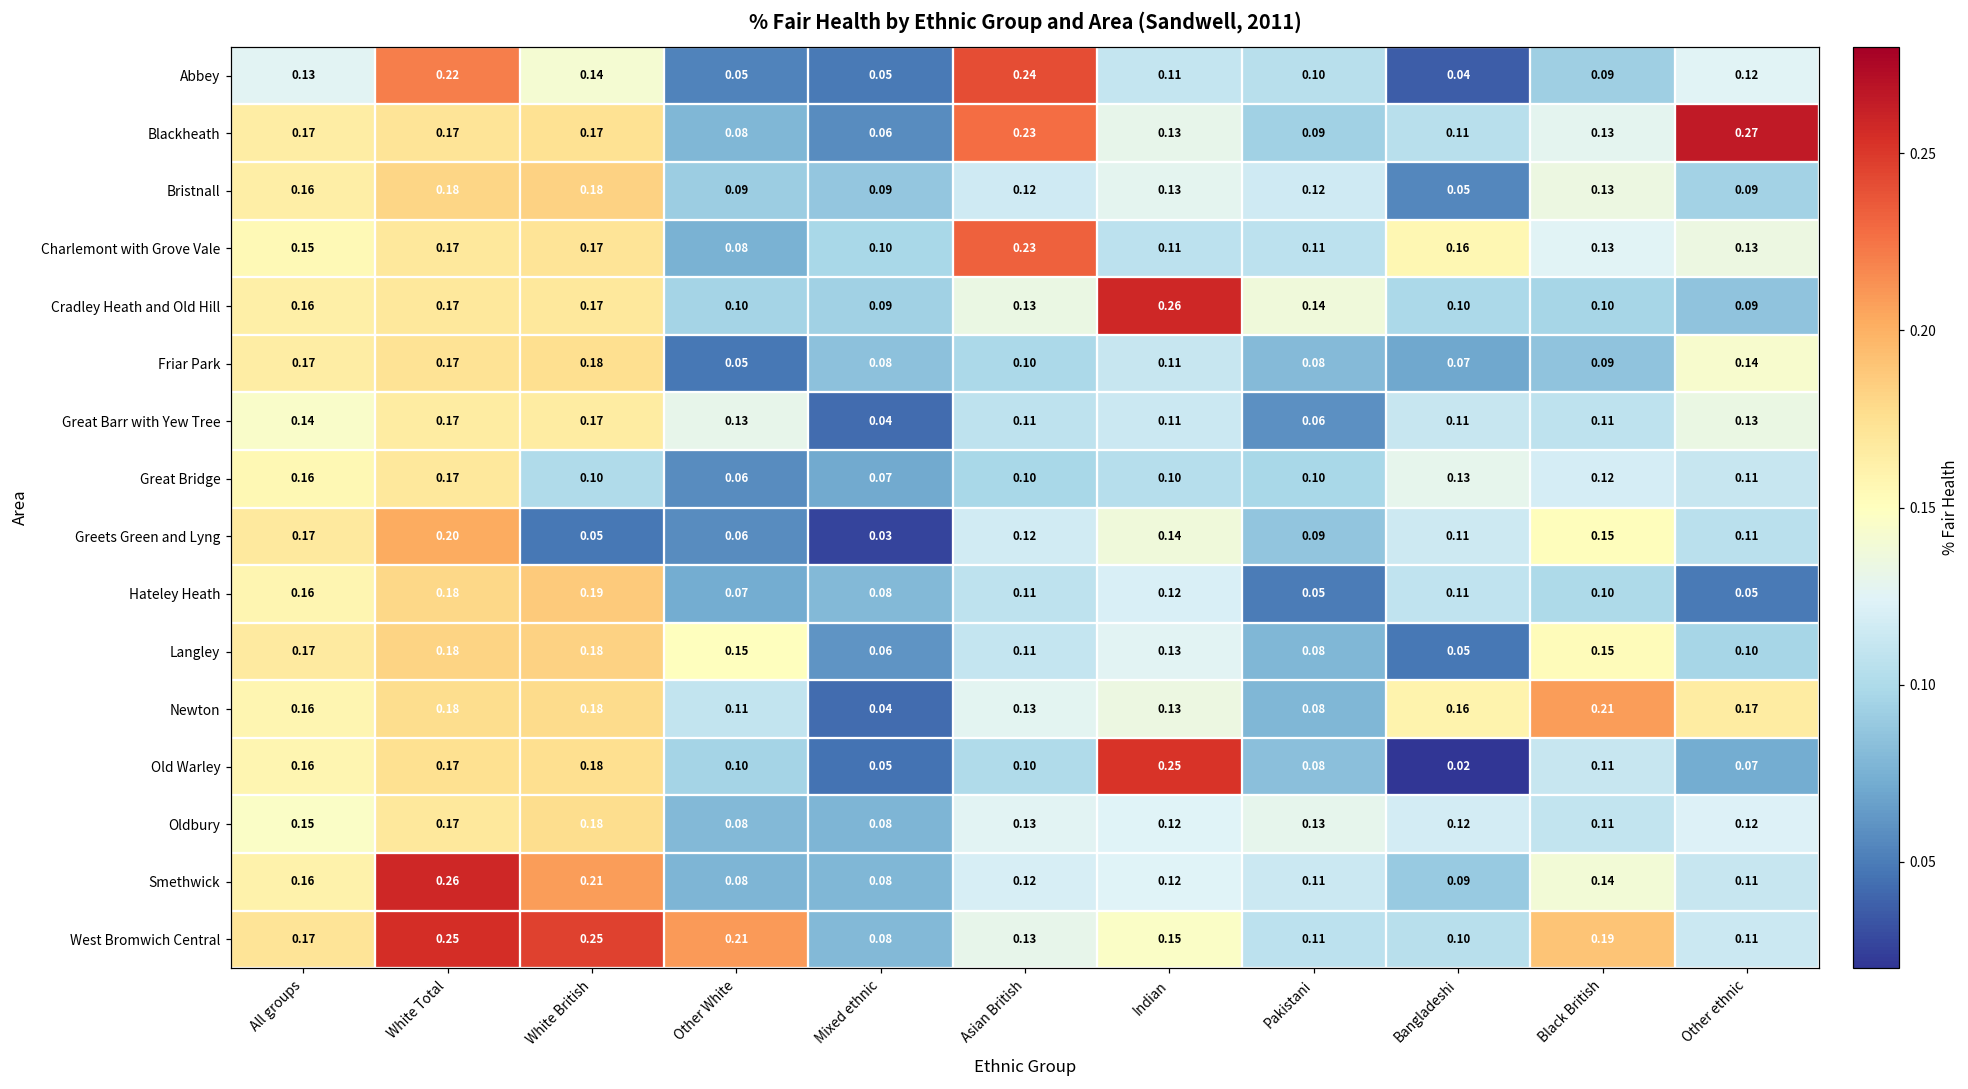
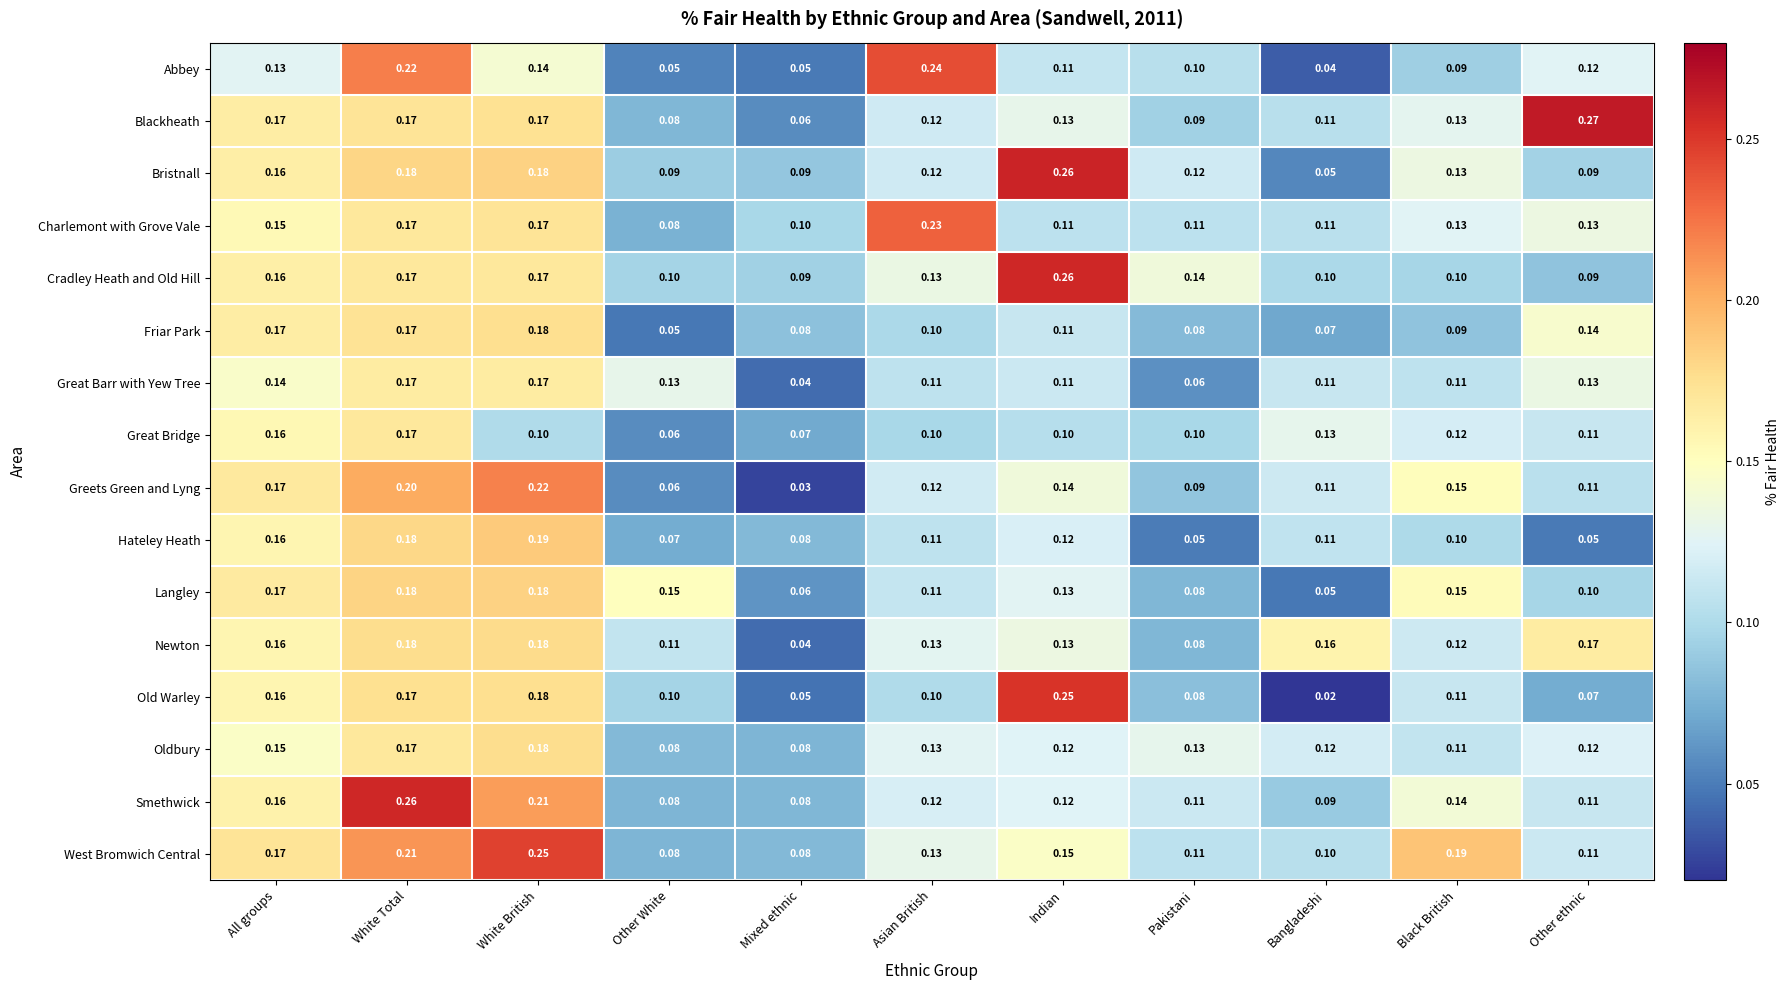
Blackheath, Asian British: 0.23 -> 0.12
Bristnall, Indian: 0.13 -> 0.26
Charlemont with Grove Vale, Bangladeshi: 0.16 -> 0.11
Greets Green and Lyng, White British: 0.05 -> 0.22
Newton, Black British: 0.21 -> 0.12
West Bromwich Central, White Total: 0.25 -> 0.21
West Bromwich Central, Other White: 0.21 -> 0.08
